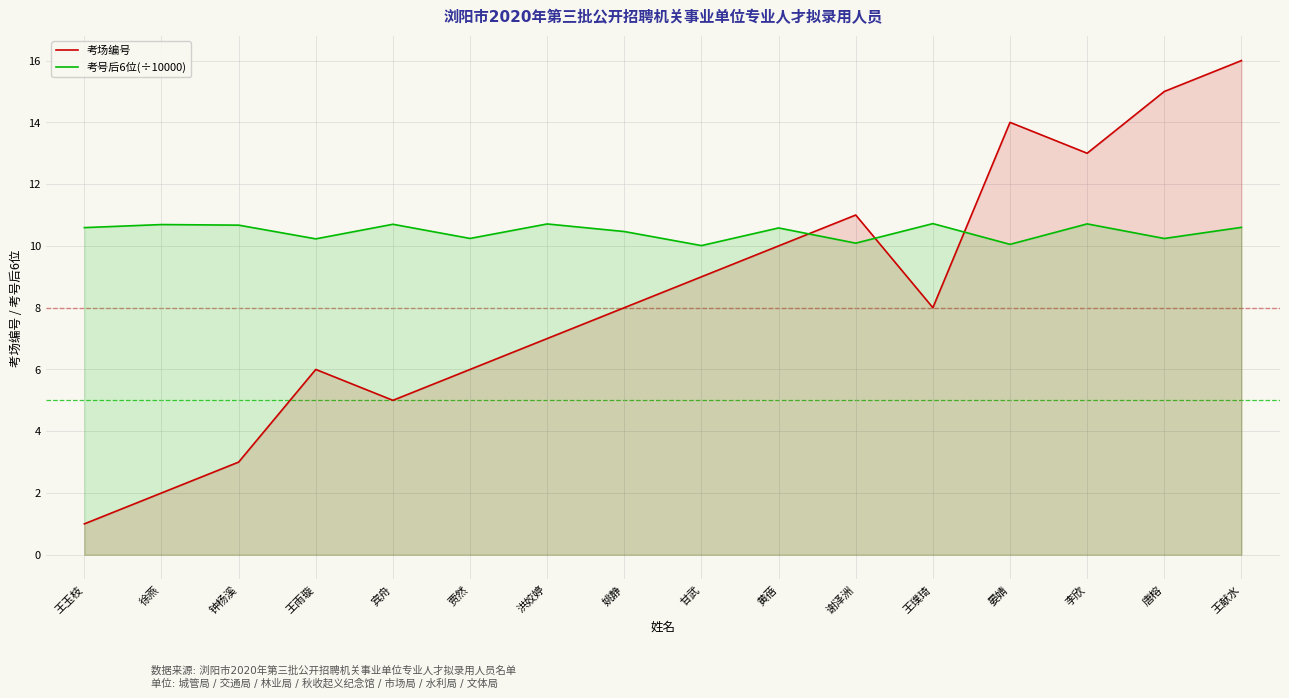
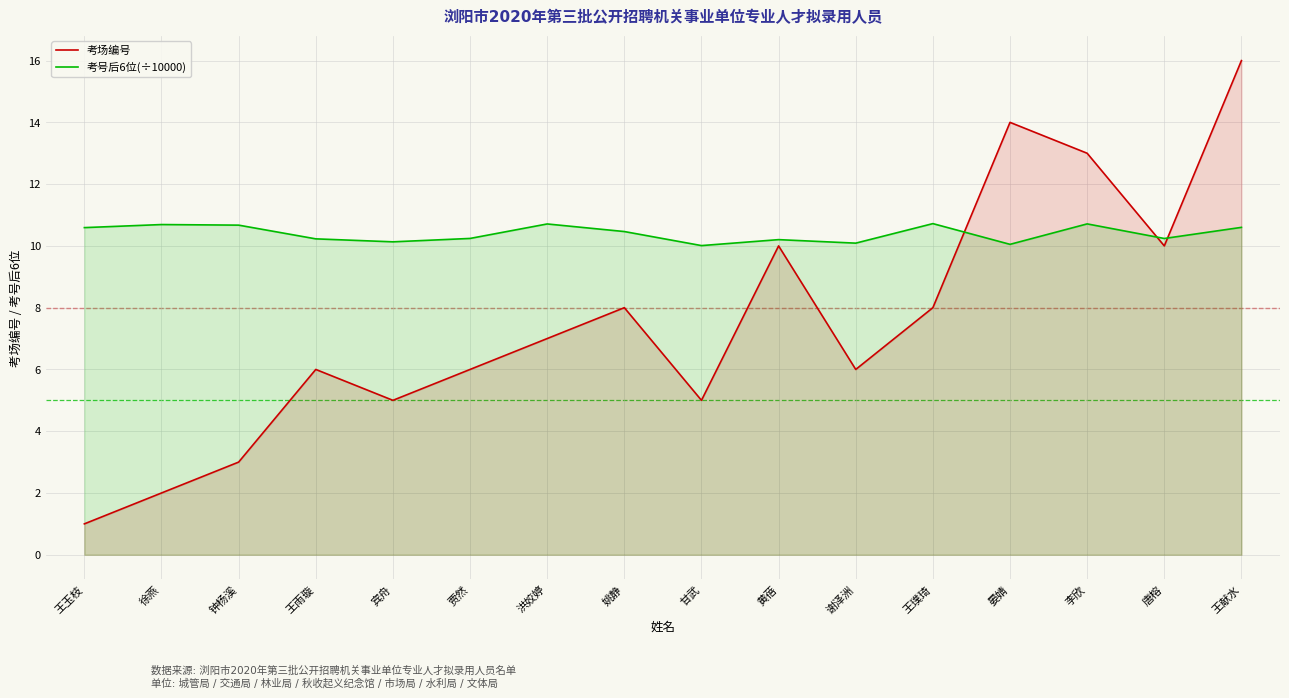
考号后6位(÷10000), 宾舟: 10.7 -> 10.1
考场编号, 甘武: 9 -> 5
考号后6位(÷10000), 黄蓓: 10.6 -> 10.2
考场编号, 谢泽洲: 11 -> 6
考场编号, 唐榕: 15 -> 10
